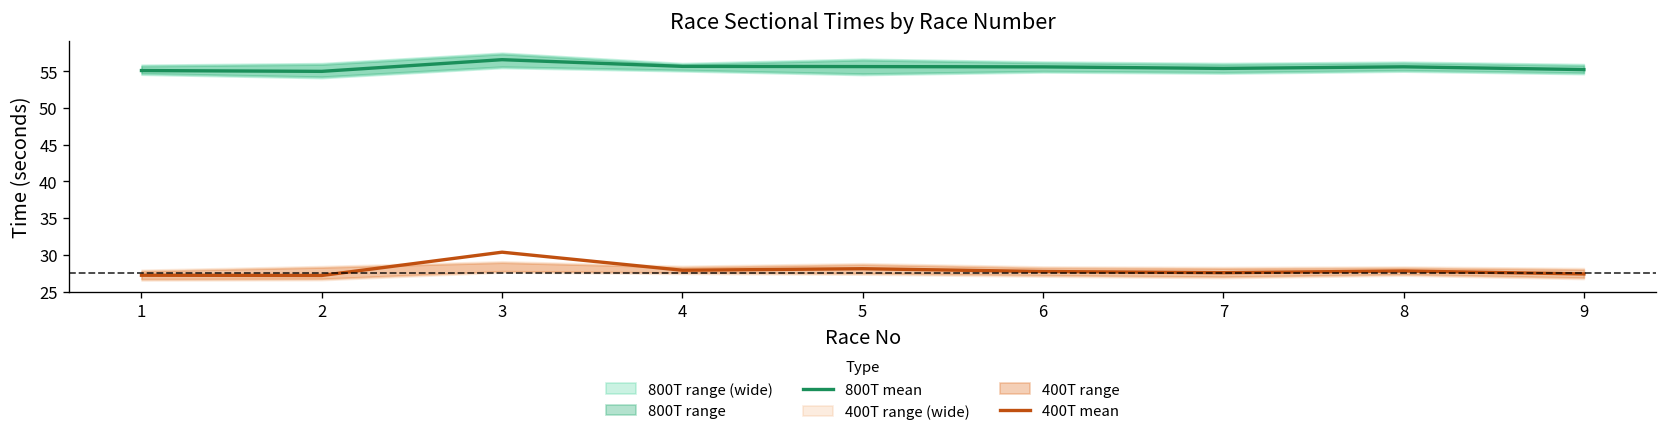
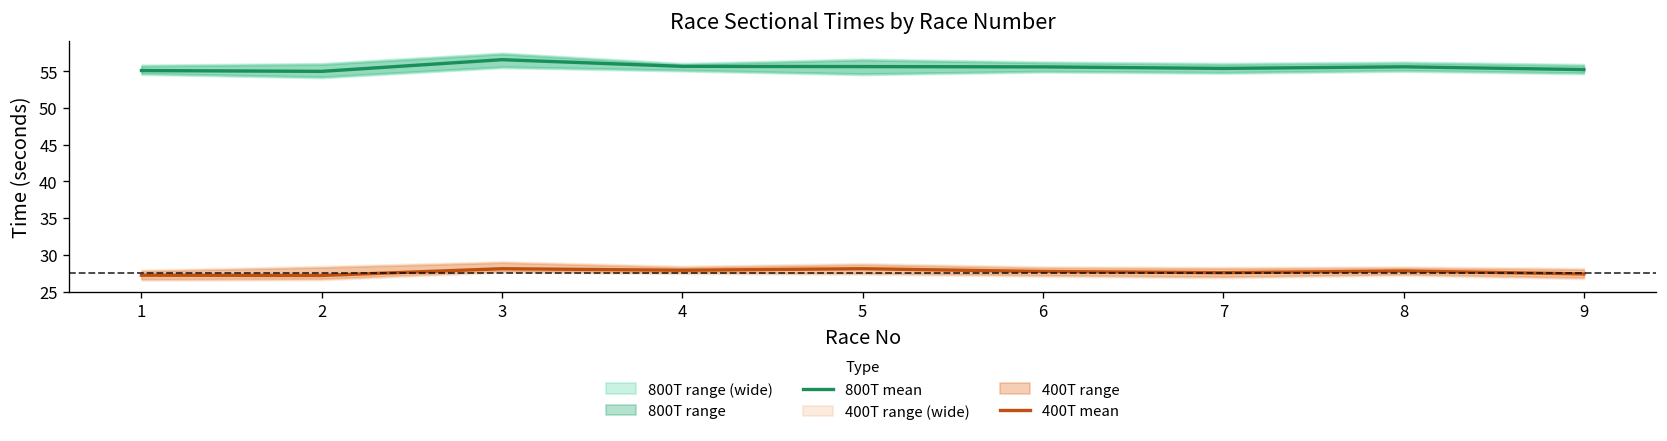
400T mean, 3: 30 -> 28
